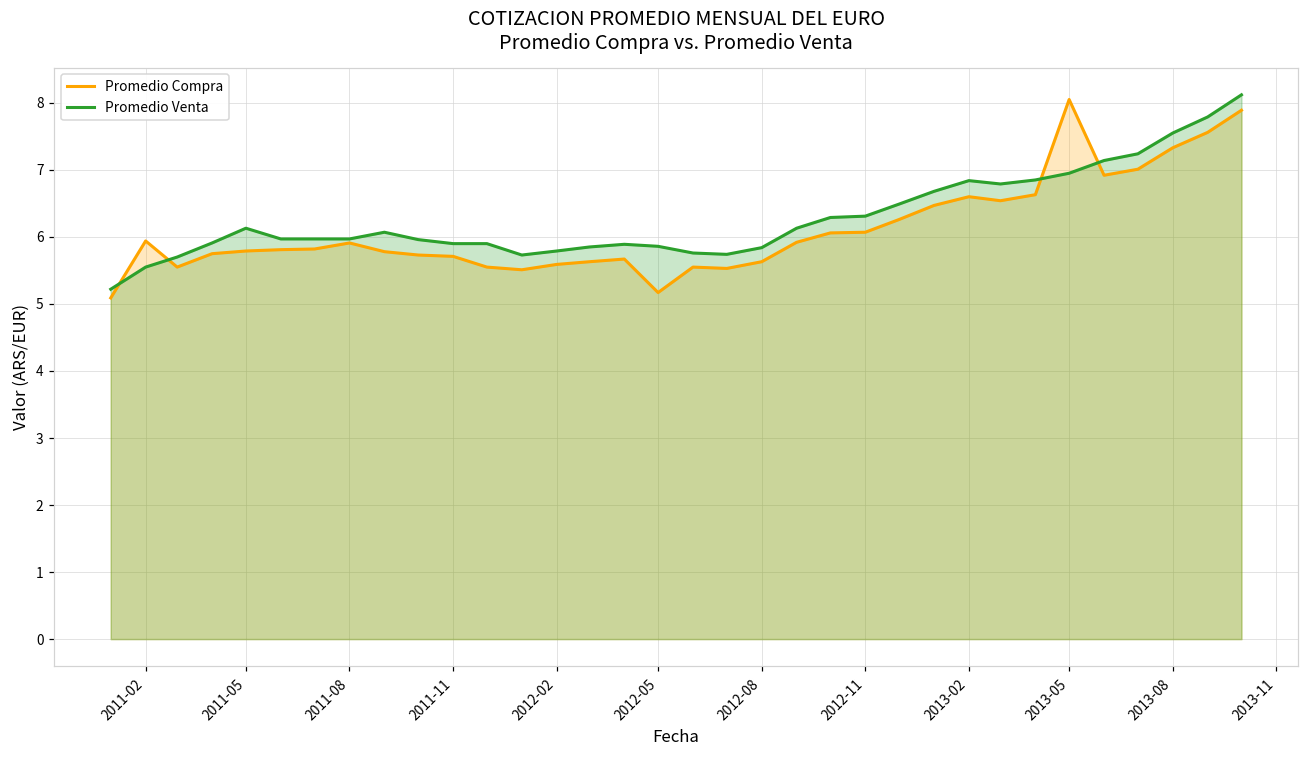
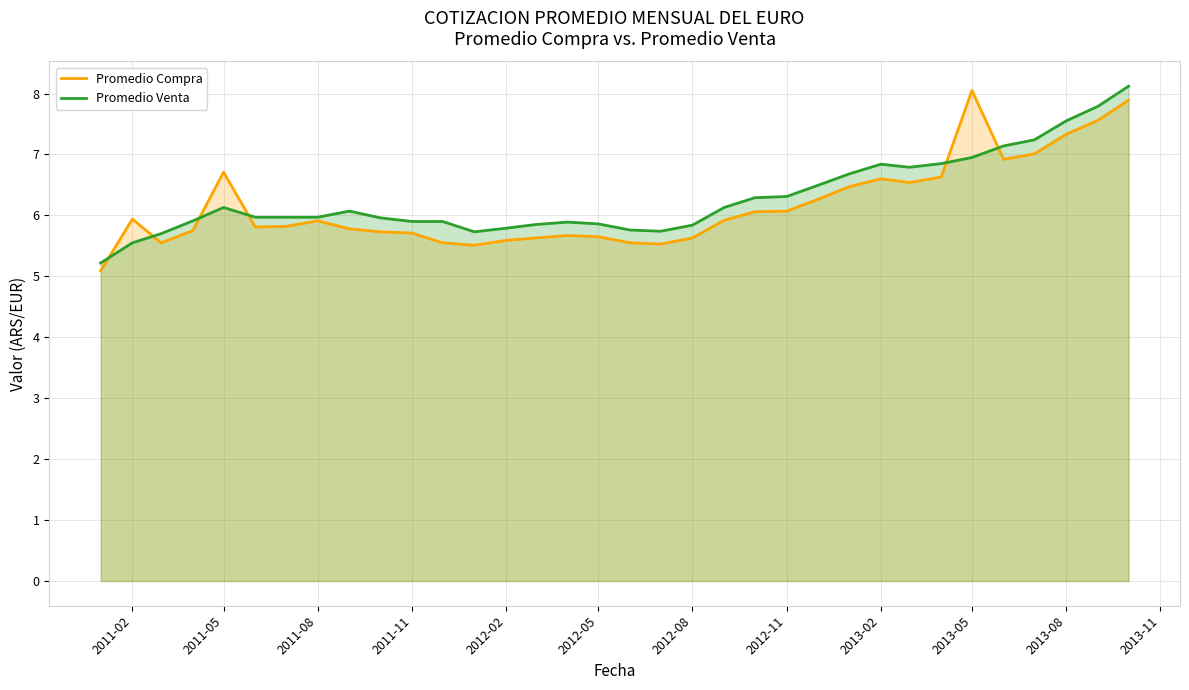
Promedio Compra, 2011-05: 5.8 -> 6.7
Promedio Compra, 2012-05: 5.2 -> 5.7
